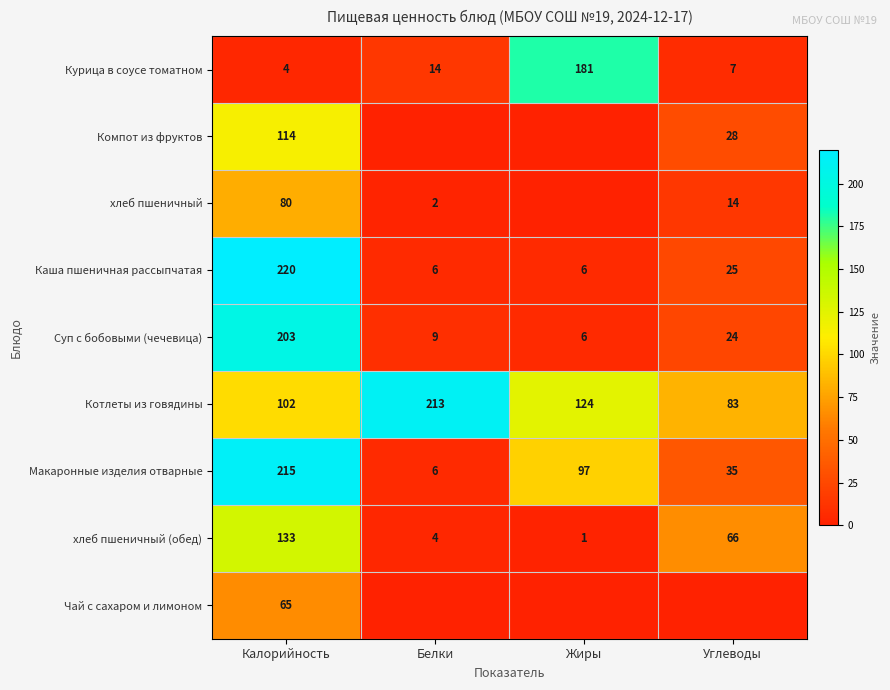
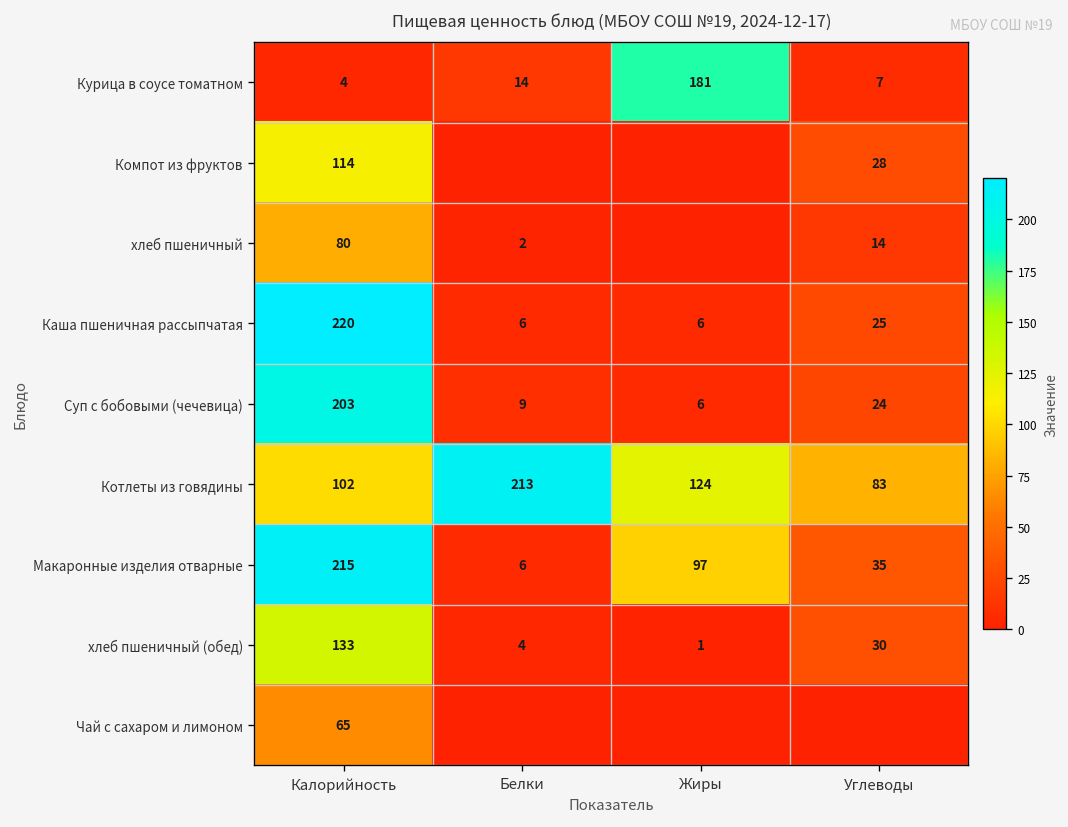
хлеб пшеничный (обед), Углеводы: 66 -> 30
